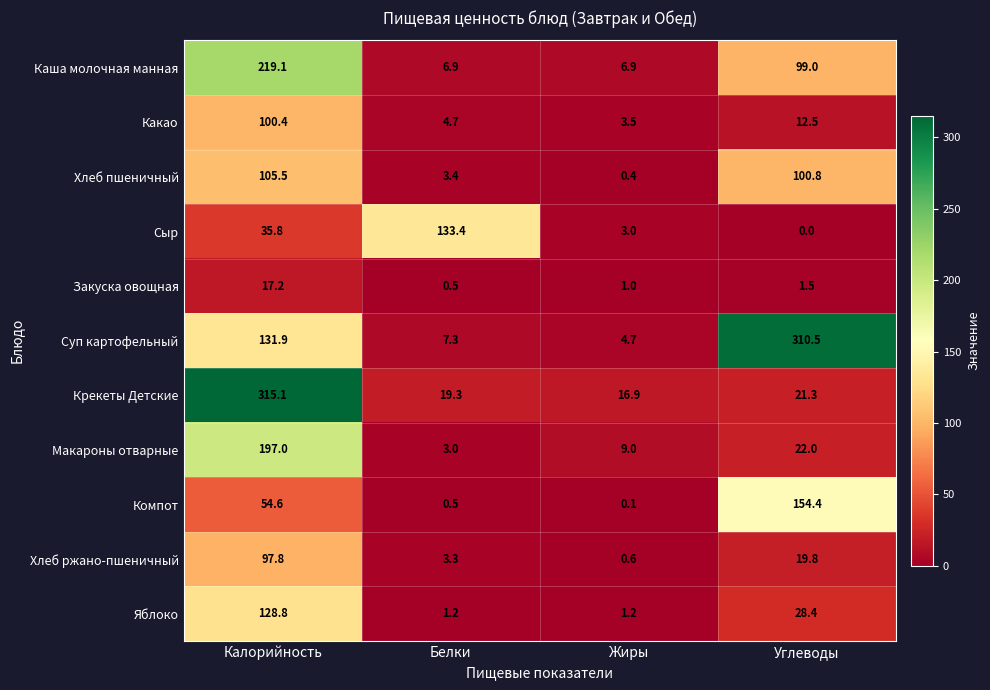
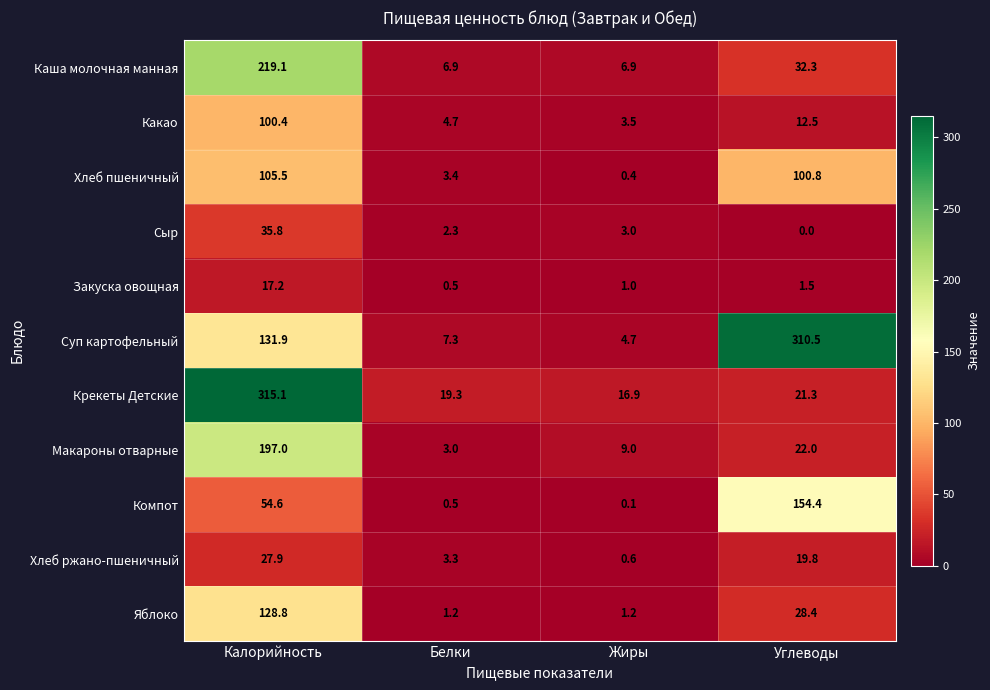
Каша молочная манная, Углеводы: 99.0 -> 32.3
Сыр, Белки: 133.4 -> 2.3
Хлеб ржано-пшеничный, Калорийность: 97.8 -> 27.9
